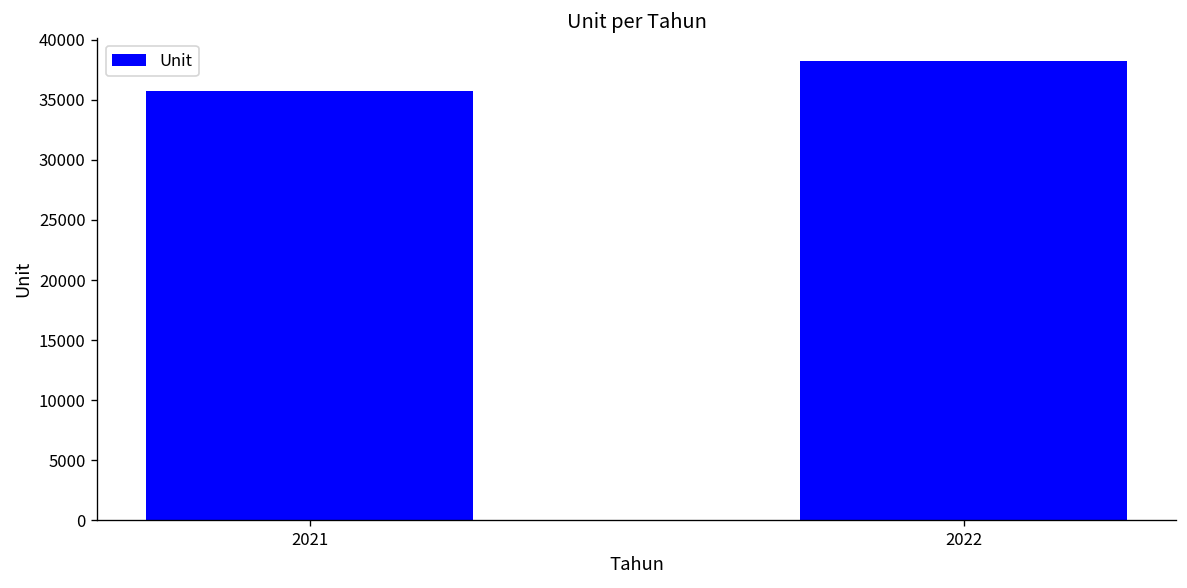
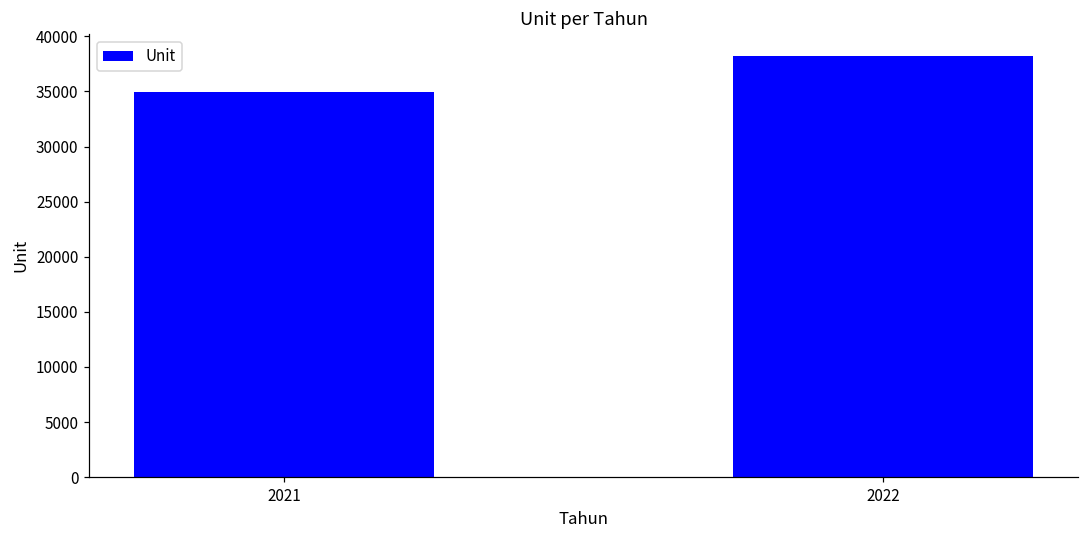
2021: 35700 -> 34900
